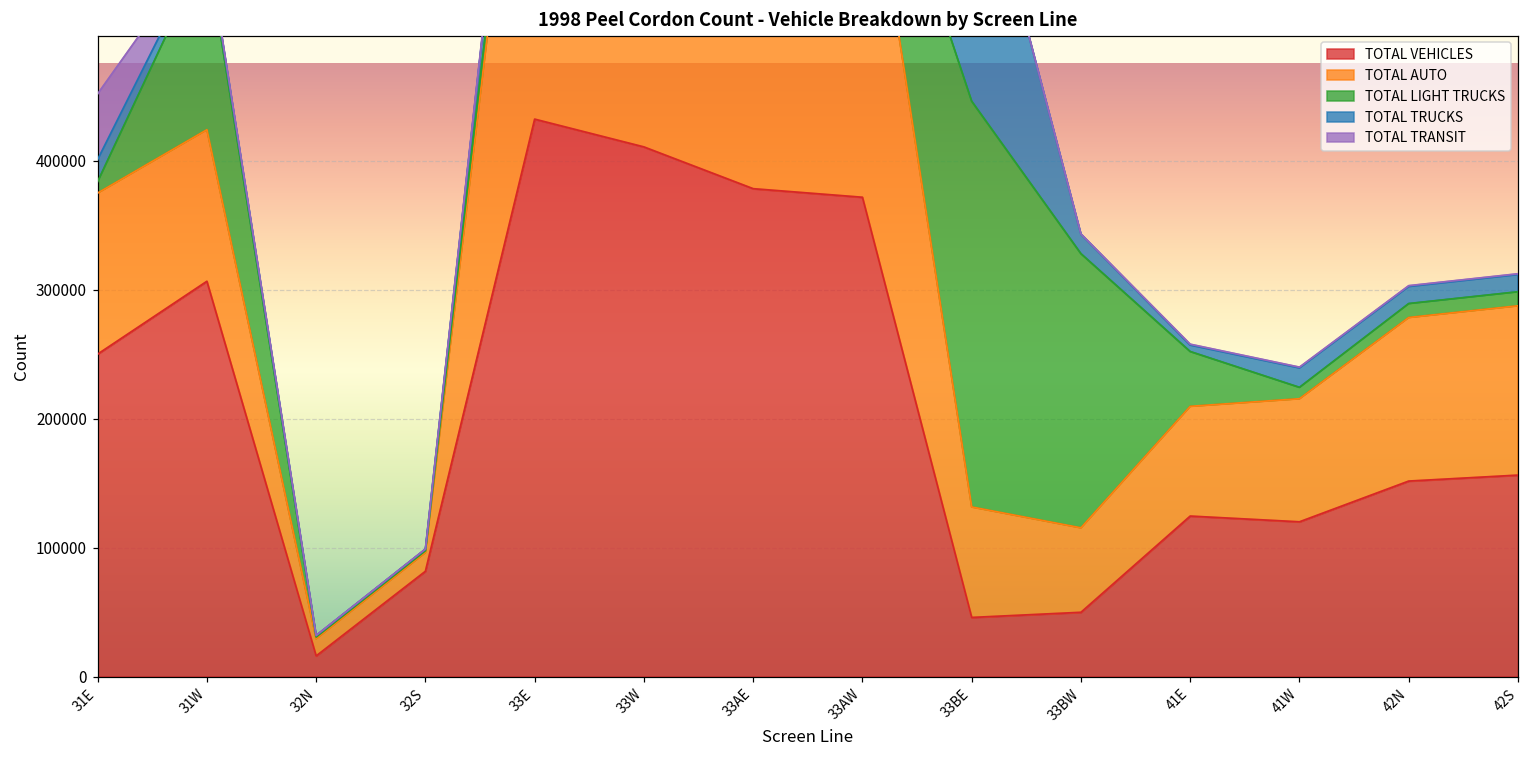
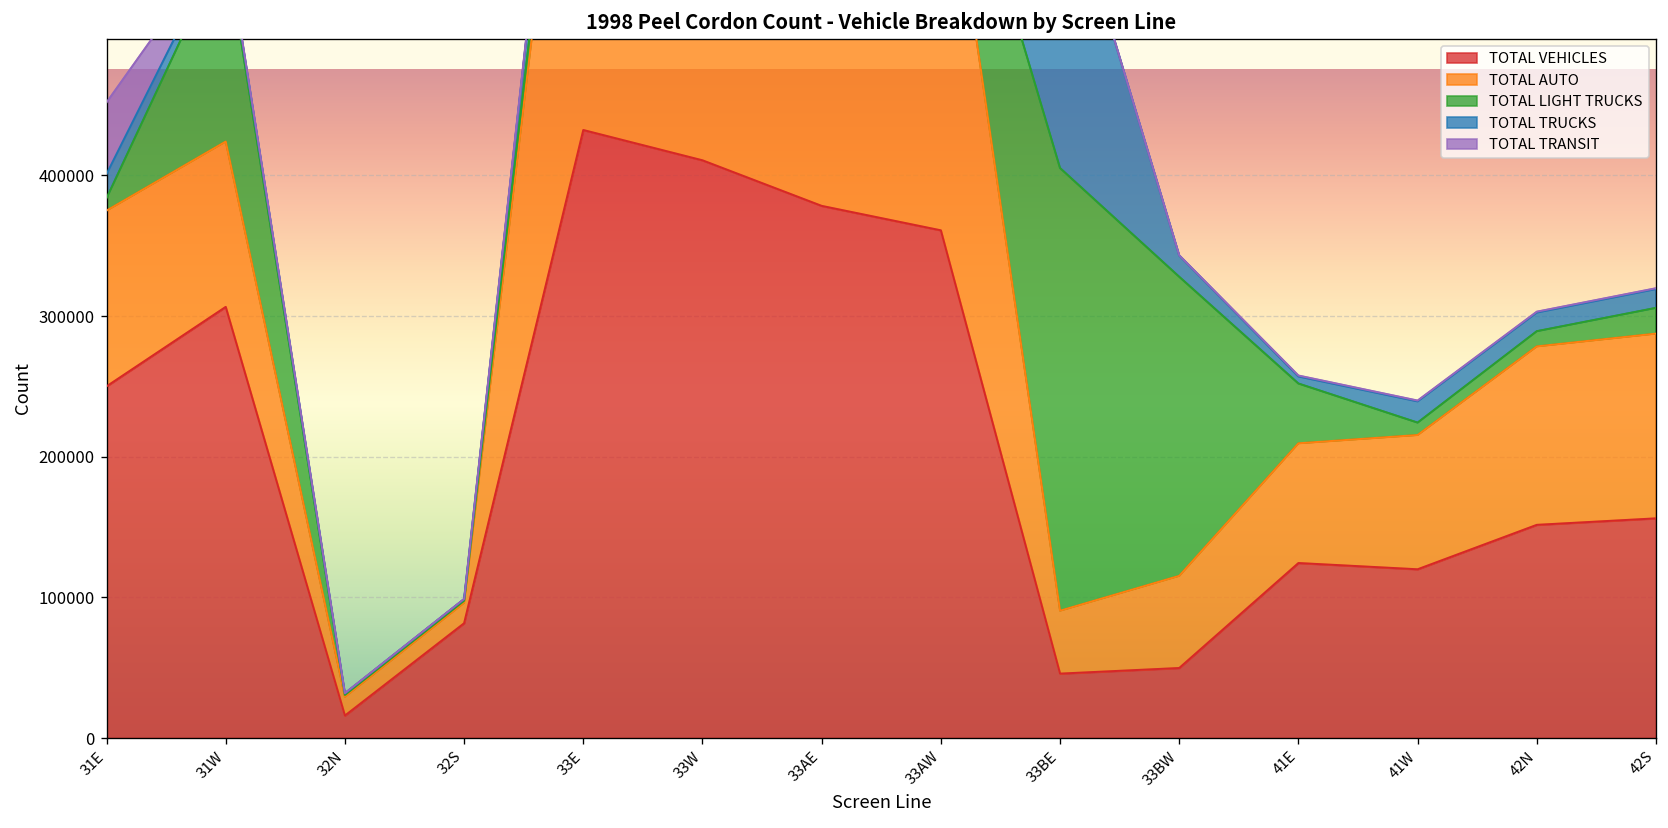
TOTAL VEHICLES, 33AW: 372000 -> 361000
TOTAL AUTO, 33BE: 86000 -> 45000
TOTAL LIGHT TRUCKS, 42S: 11000 -> 18000
